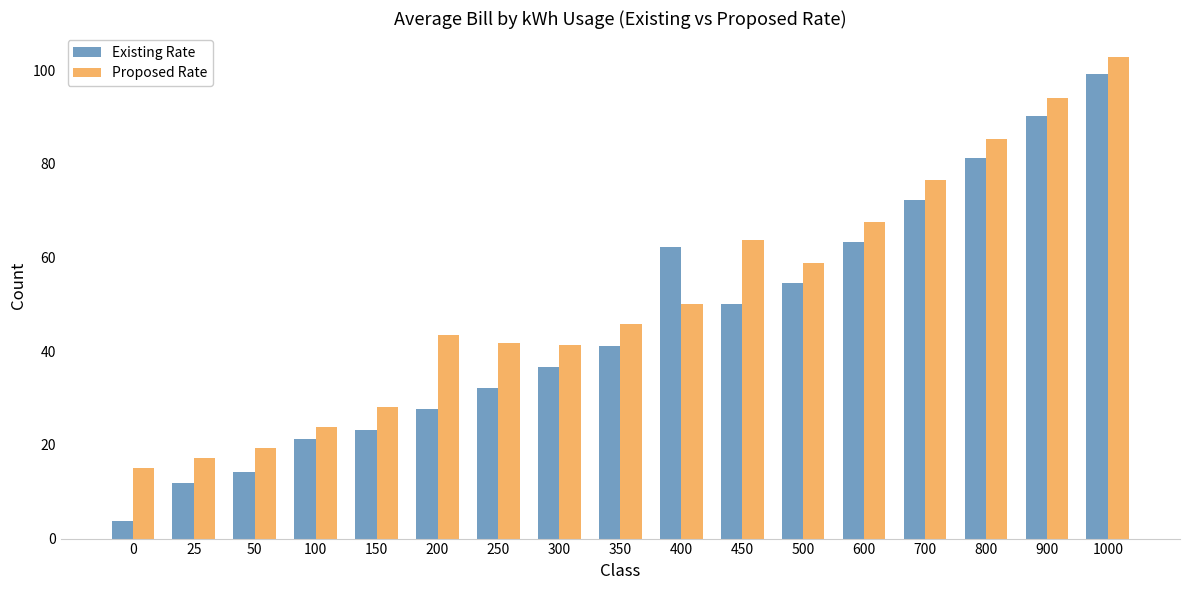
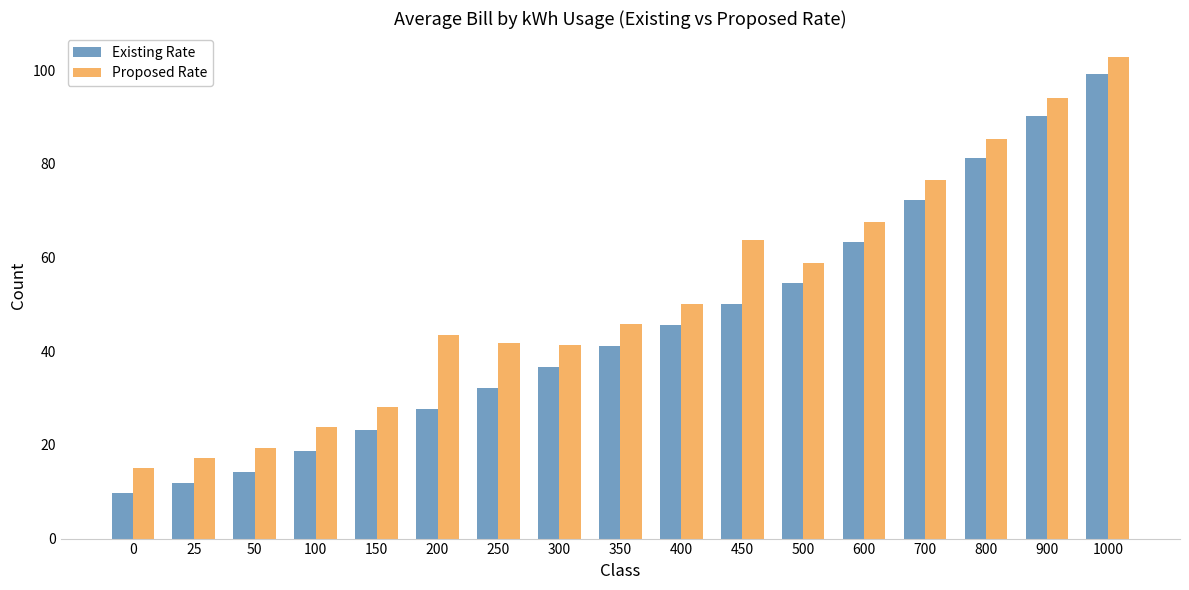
Existing Rate, 0: 4 -> 10
Existing Rate, 100: 21 -> 19
Existing Rate, 400: 62 -> 46
